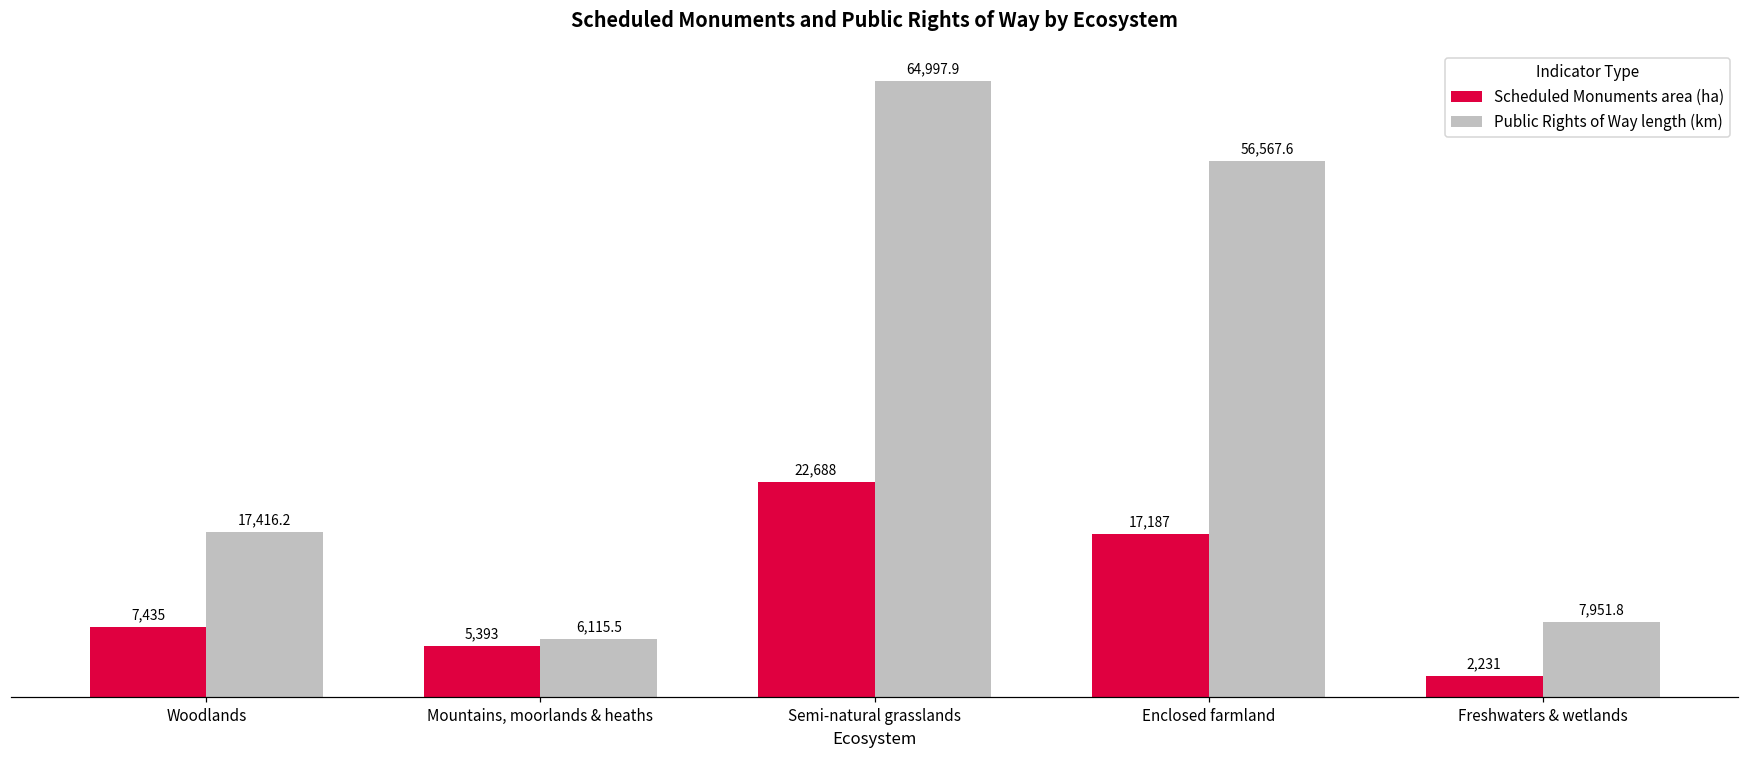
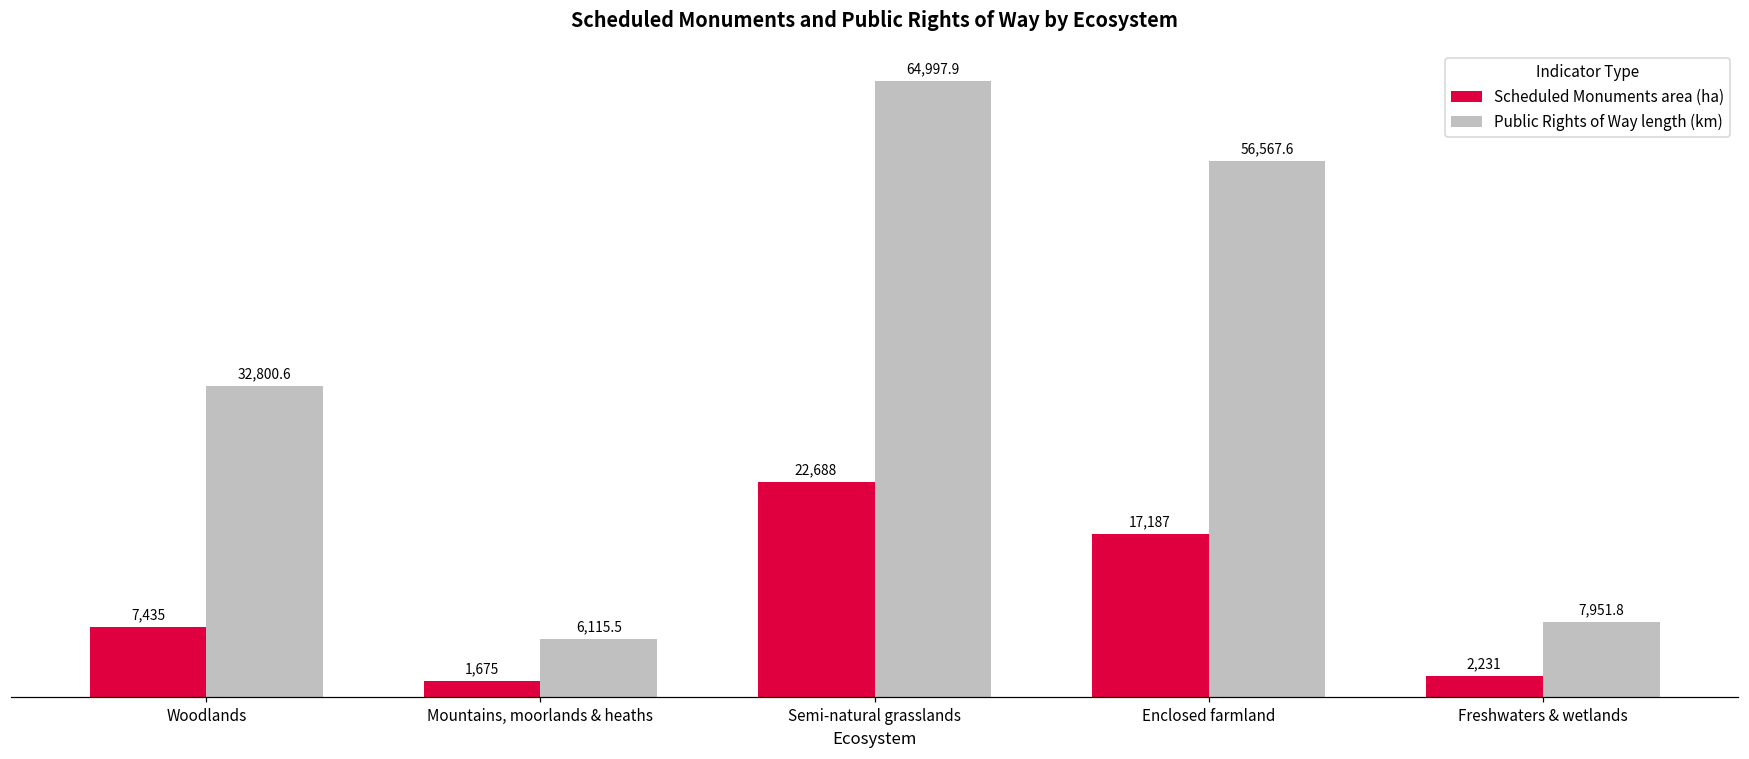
Public Rights of Way length (km), Woodlands: 17,416.2 -> 32,800.6
Scheduled Monuments area (ha), Mountains, moorlands & heaths: 5,393 -> 1,675
